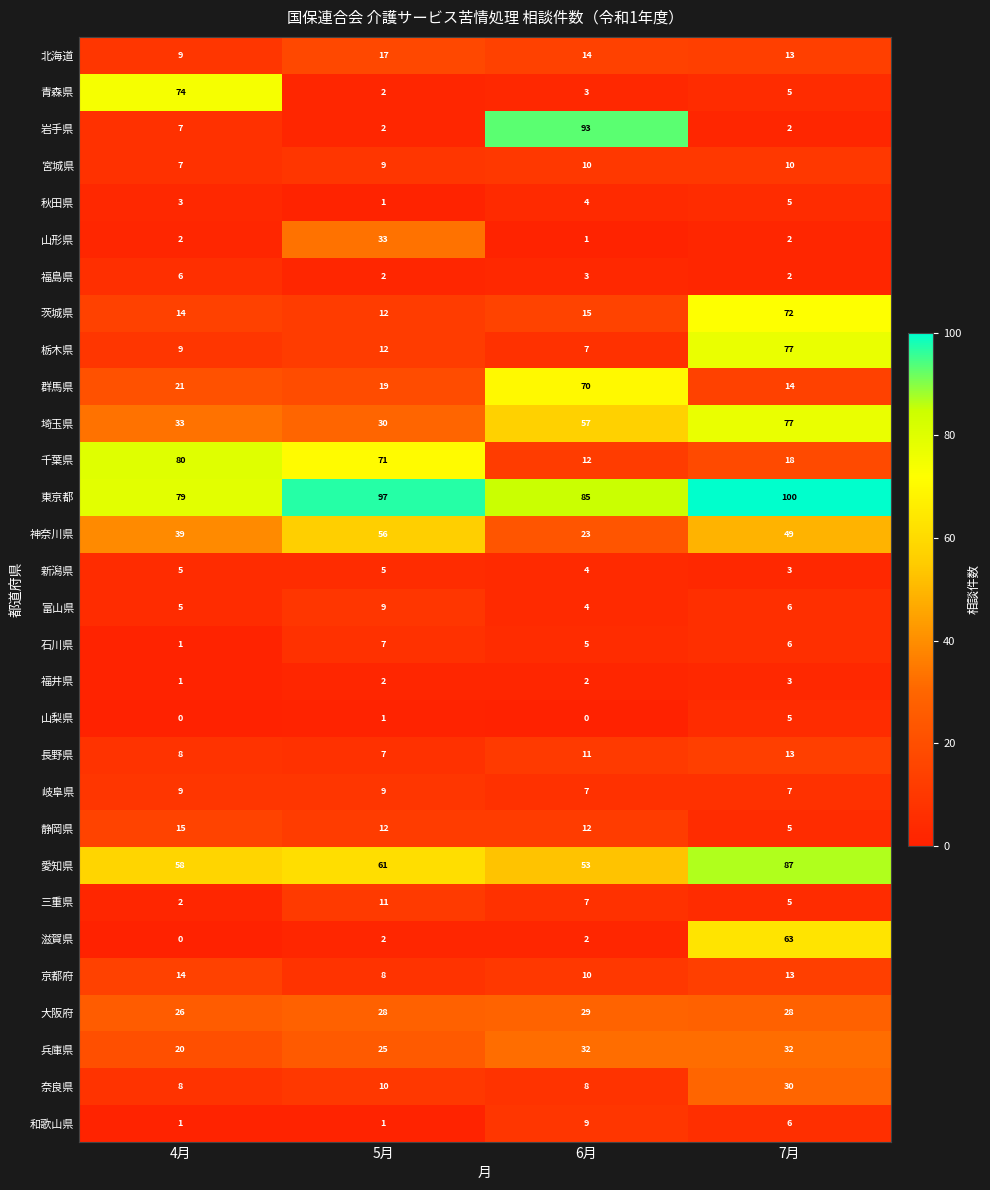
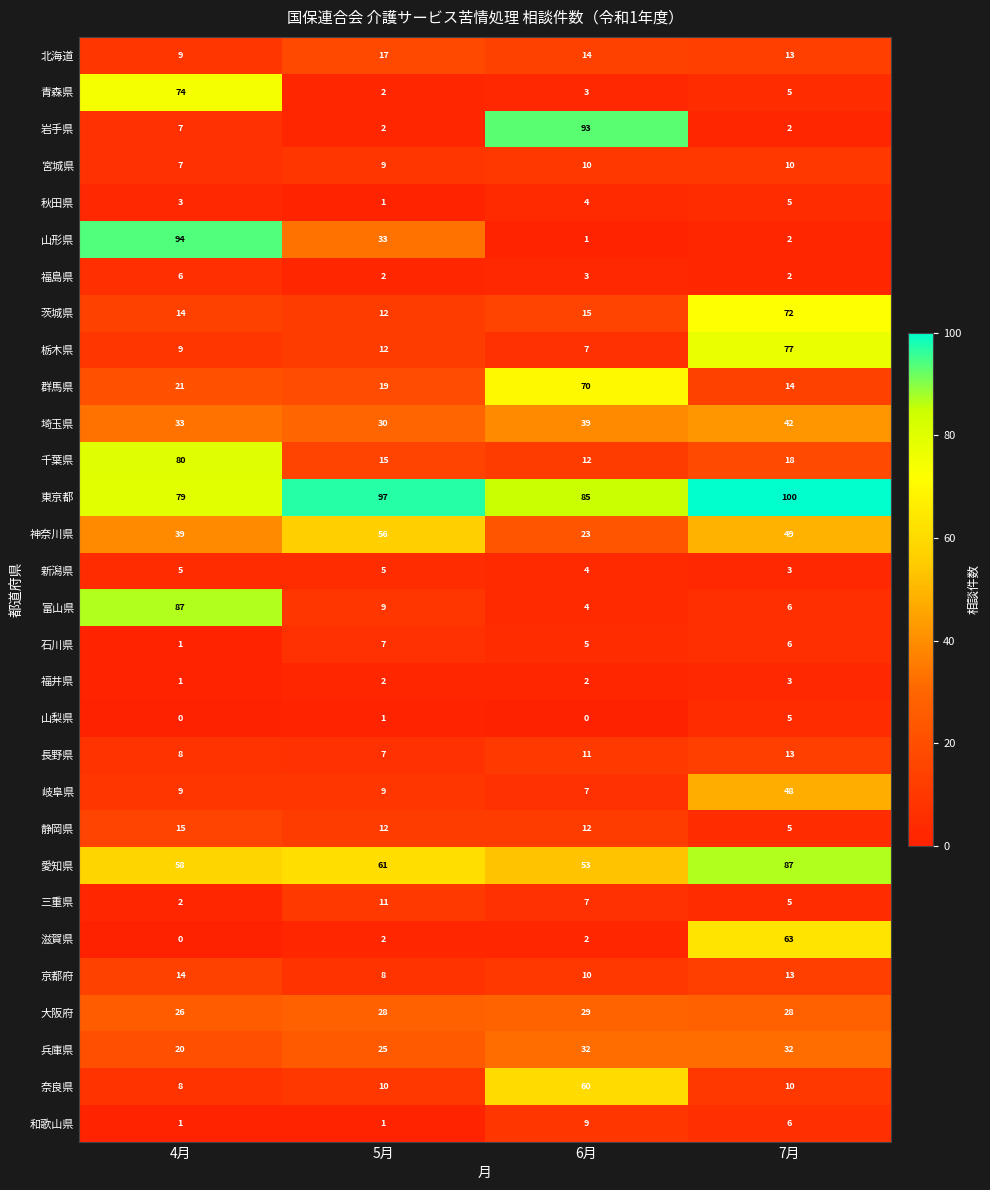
山形県, 4月: 2 -> 94
埼玉県, 6月: 57 -> 39
埼玉県, 7月: 77 -> 42
千葉県, 5月: 71 -> 15
富山県, 4月: 5 -> 87
岐阜県, 7月: 7 -> 48
奈良県, 6月: 8 -> 60
奈良県, 7月: 30 -> 10
